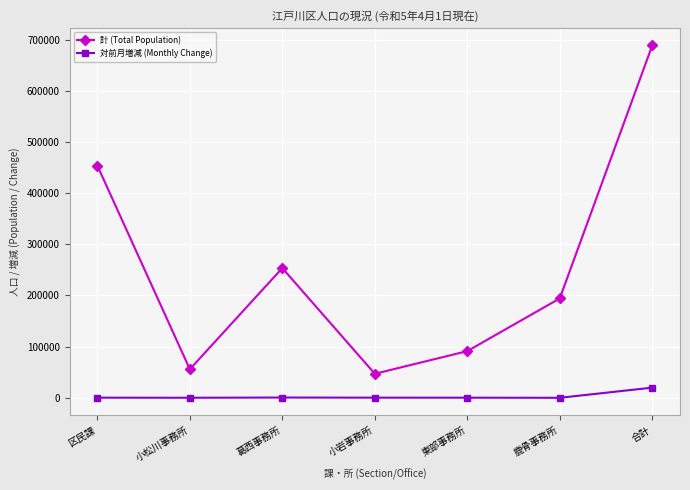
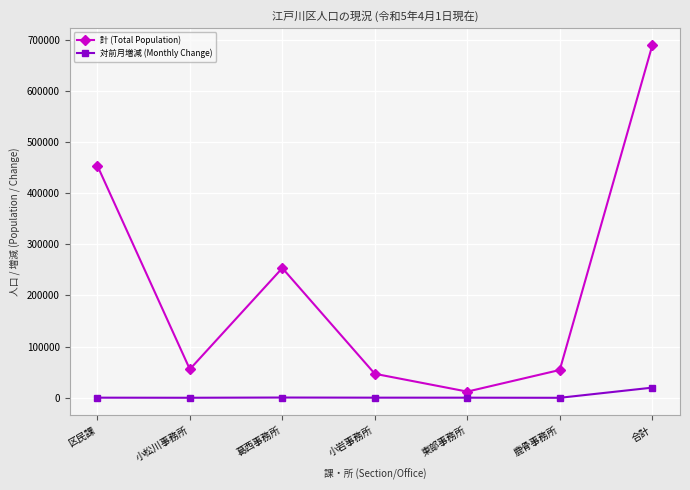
計 (Total Population), 東部事務所: 90000 -> 10000
計 (Total Population), 鹿骨事務所: 190000 -> 50000
